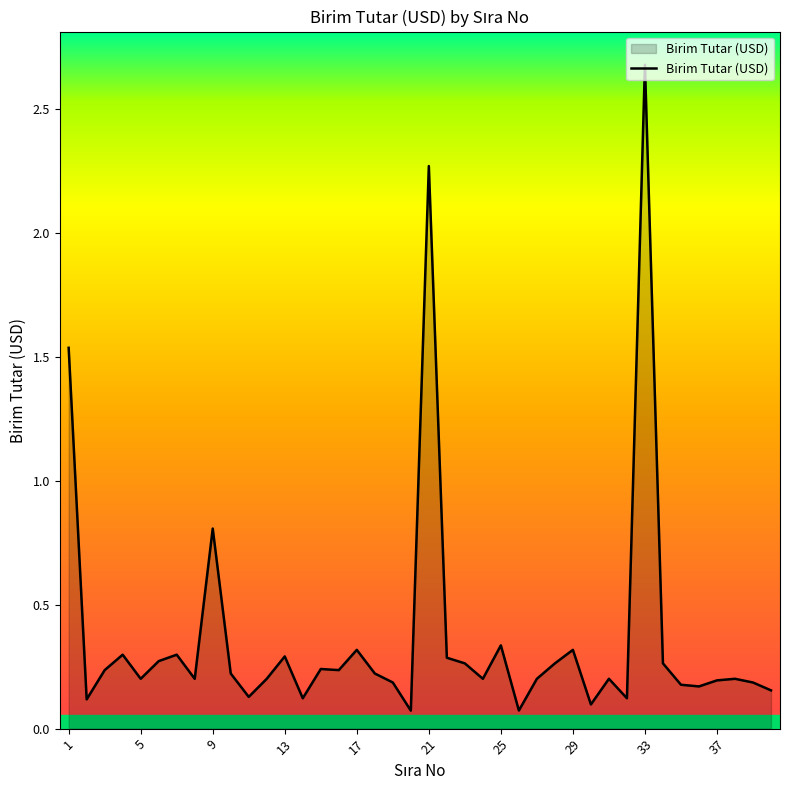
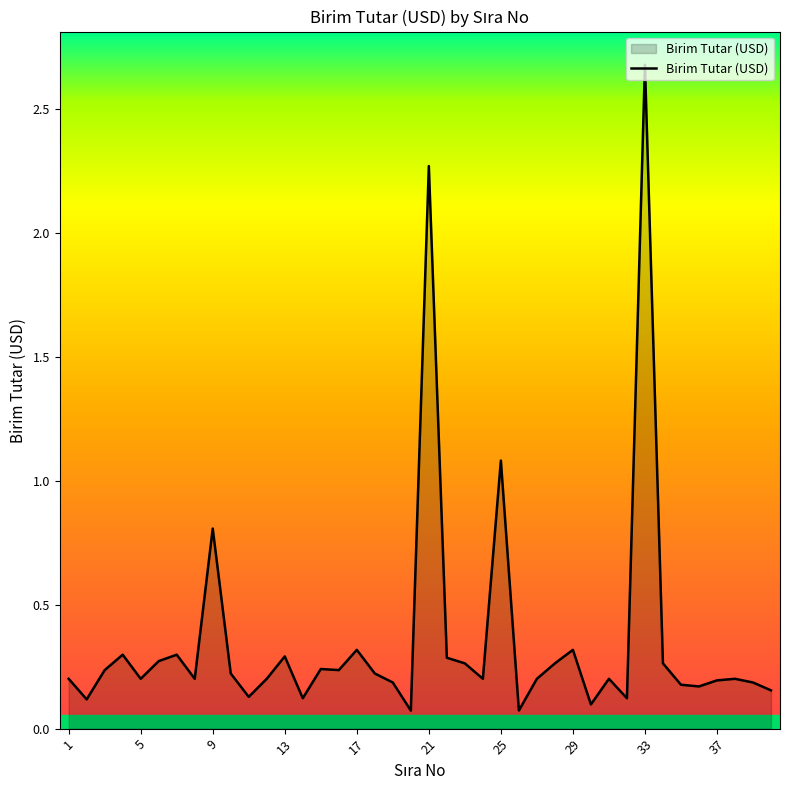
1: 1.54 -> 0.20
25: 0.34 -> 1.08
